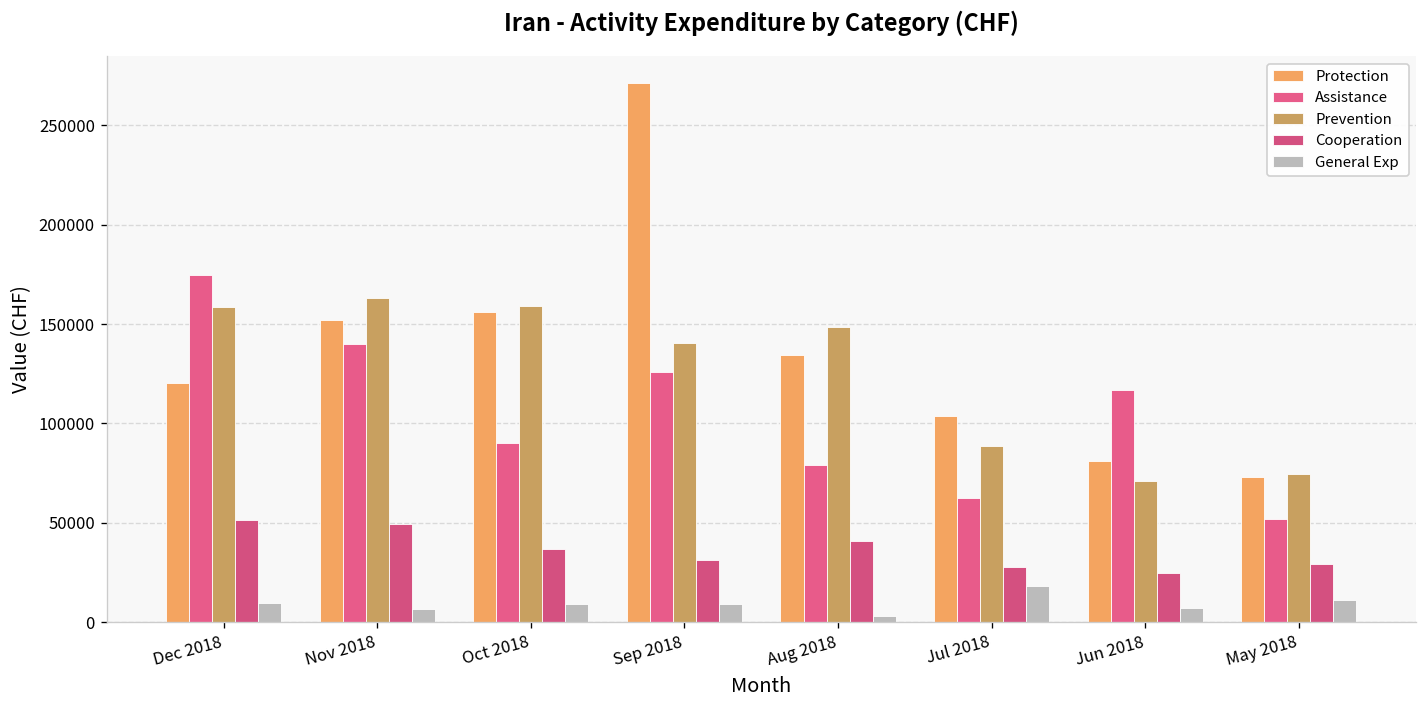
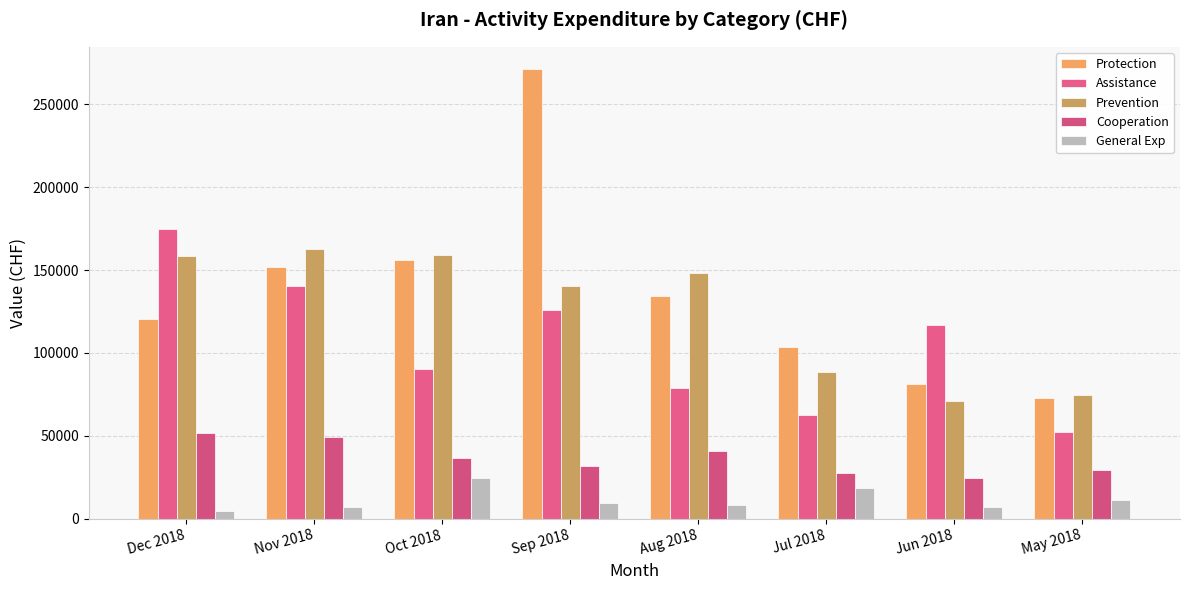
General Exp, Dec 2018: 10000 -> 4000
General Exp, Oct 2018: 9000 -> 24000
General Exp, Aug 2018: 3000 -> 8000
